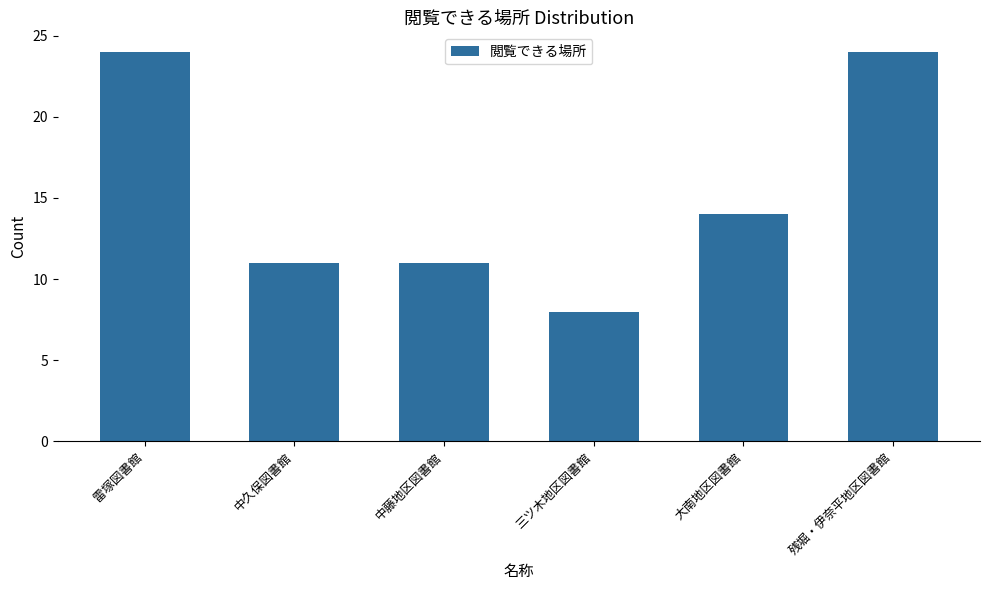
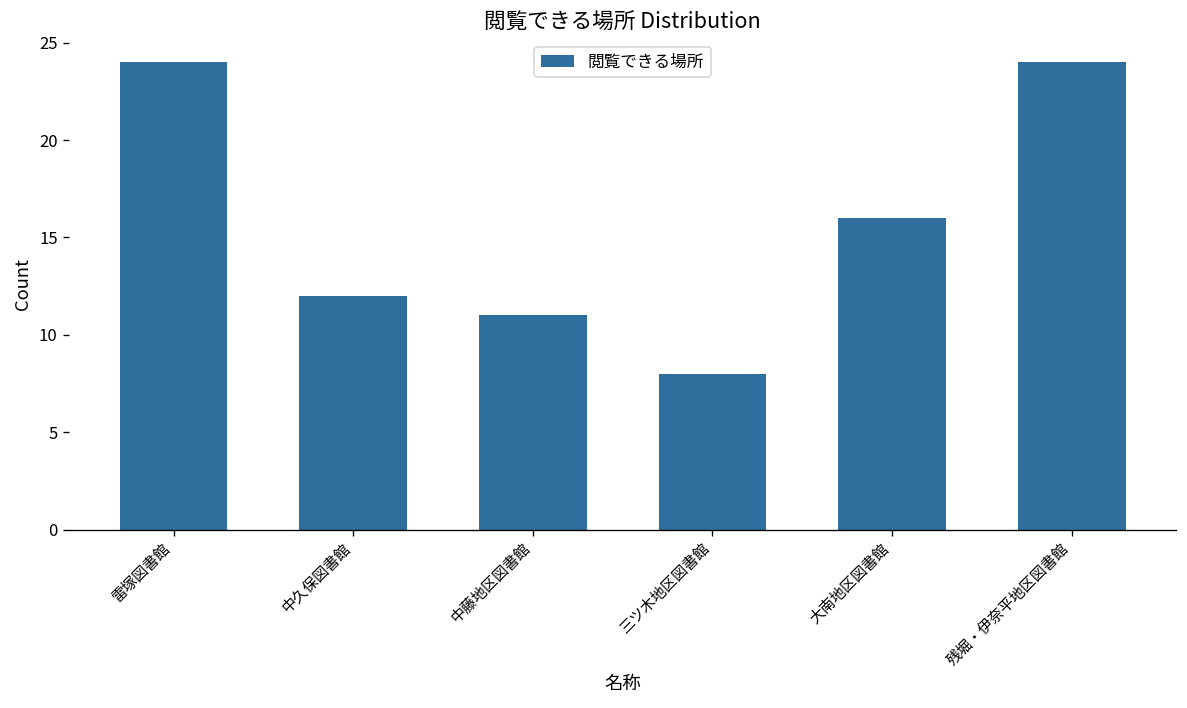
中久保図書館: 11 -> 12
大南地区図書館: 14 -> 16
